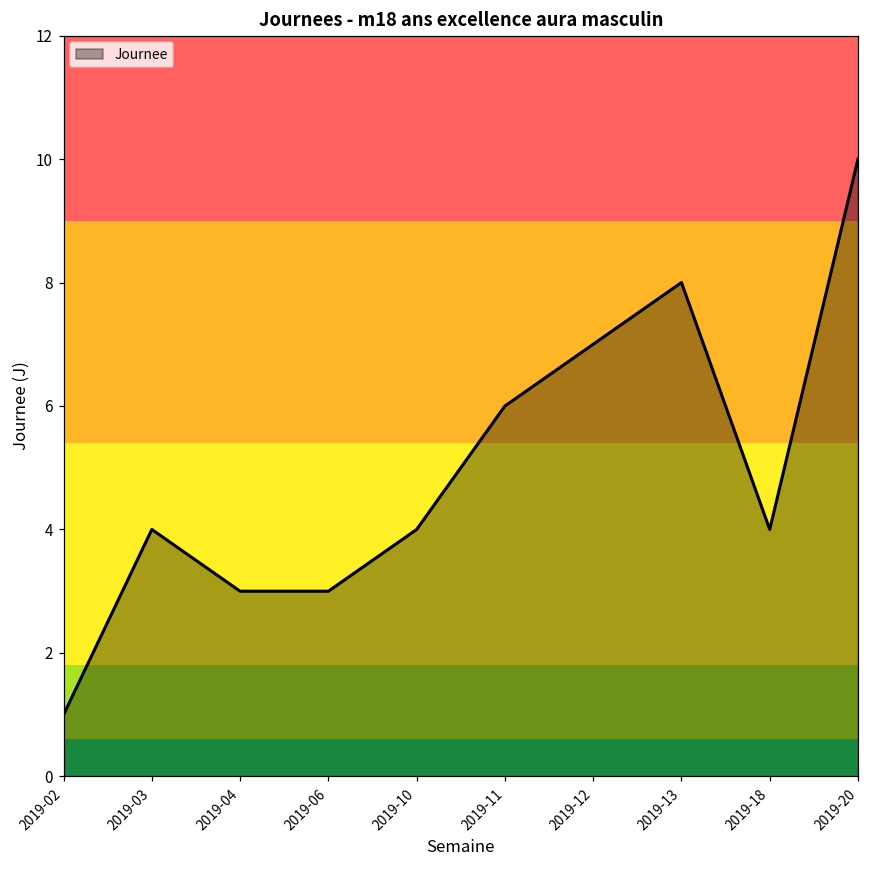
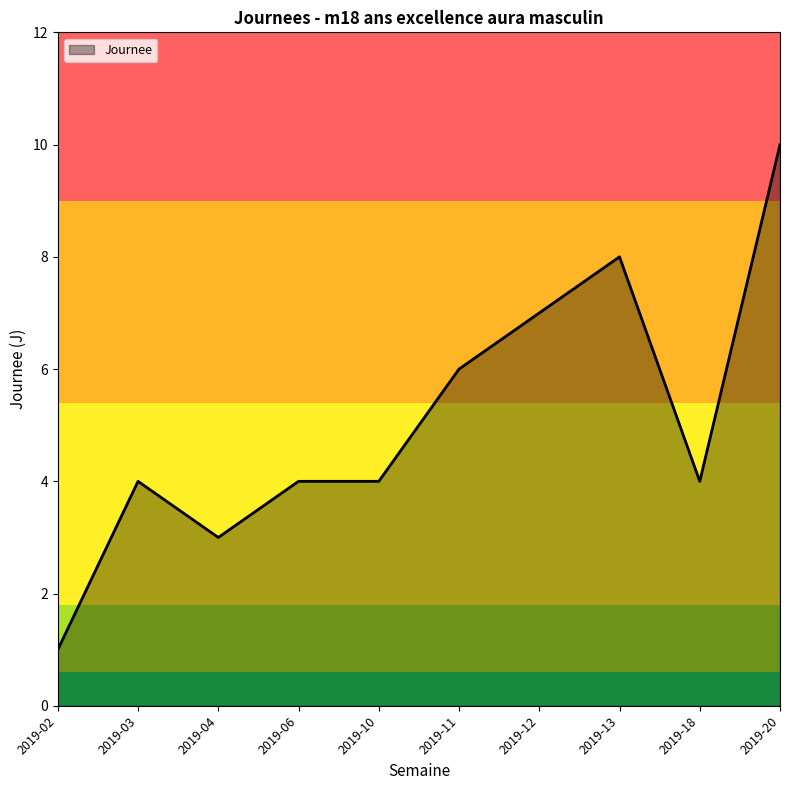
2019-06: 3 -> 4
